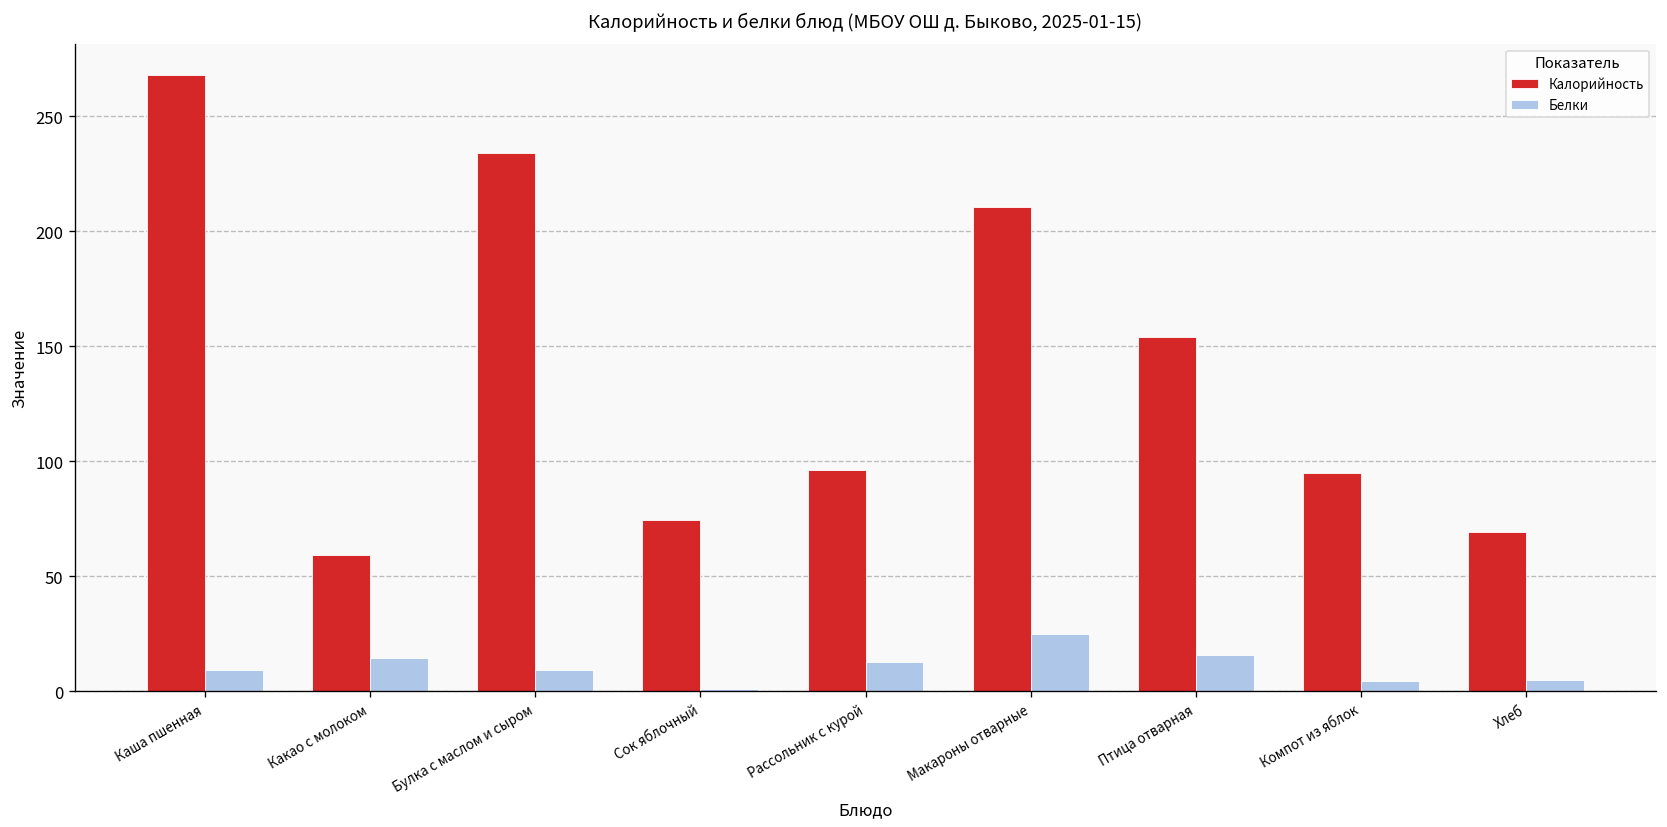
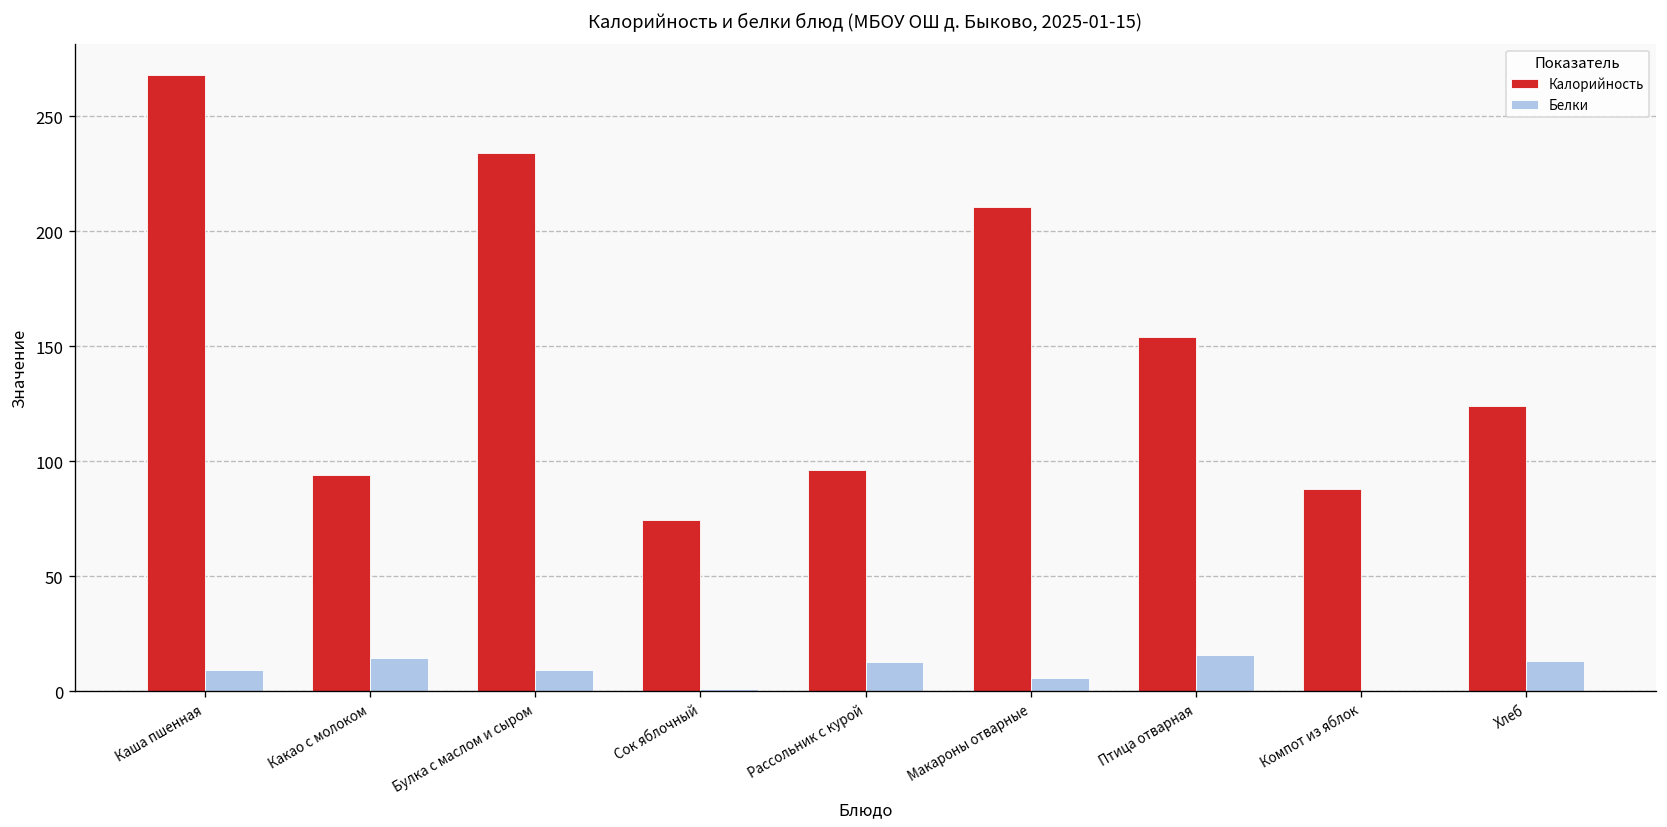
Калорийность, Какао с молоком: 59 -> 94
Белки, Макароны отварные: 25 -> 6
Калорийность, Компот из яблок: 95 -> 88
Белки, Компот из яблок: 4 -> 0
Калорийность, Хлеб: 69 -> 124
Белки, Хлеб: 5 -> 13
